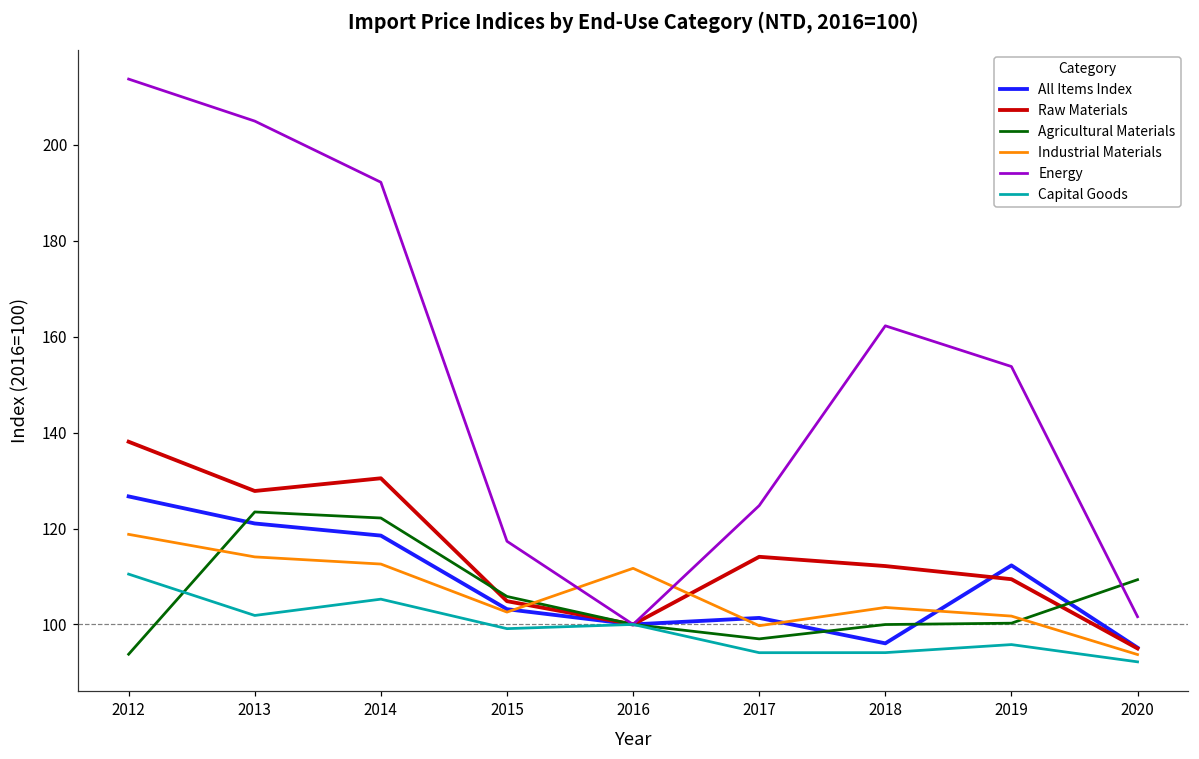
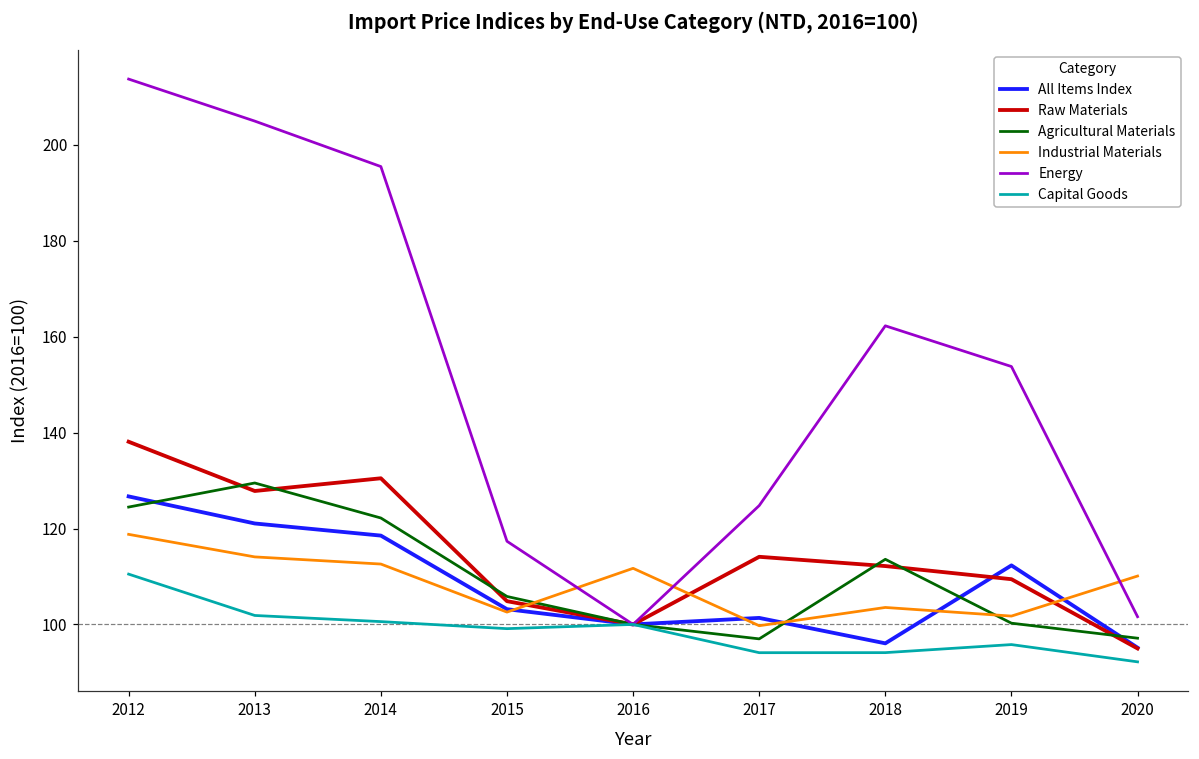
Agricultural Materials, 2012: 94 -> 124
Agricultural Materials, 2013: 123 -> 129
Energy, 2014: 192 -> 195
Capital Goods, 2014: 105 -> 101
Agricultural Materials, 2018: 100 -> 114
Agricultural Materials, 2020: 109 -> 97
Industrial Materials, 2020: 94 -> 110
